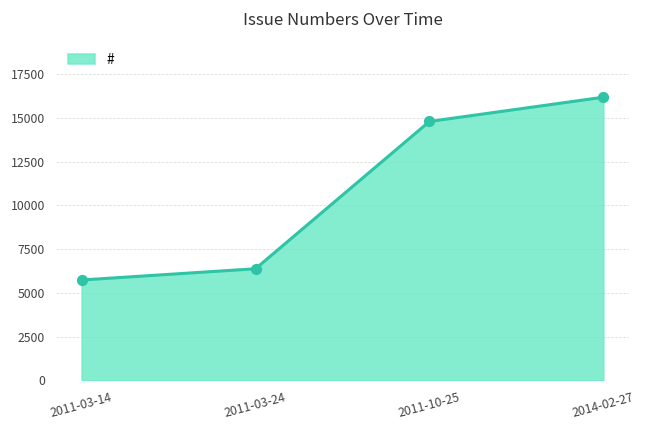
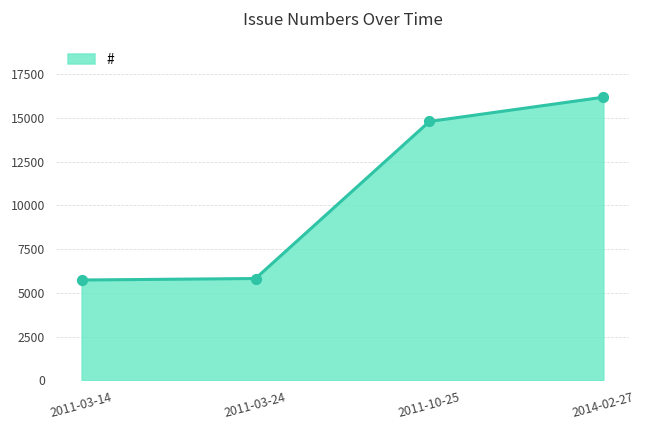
2011-03-24: 6400 -> 5800
